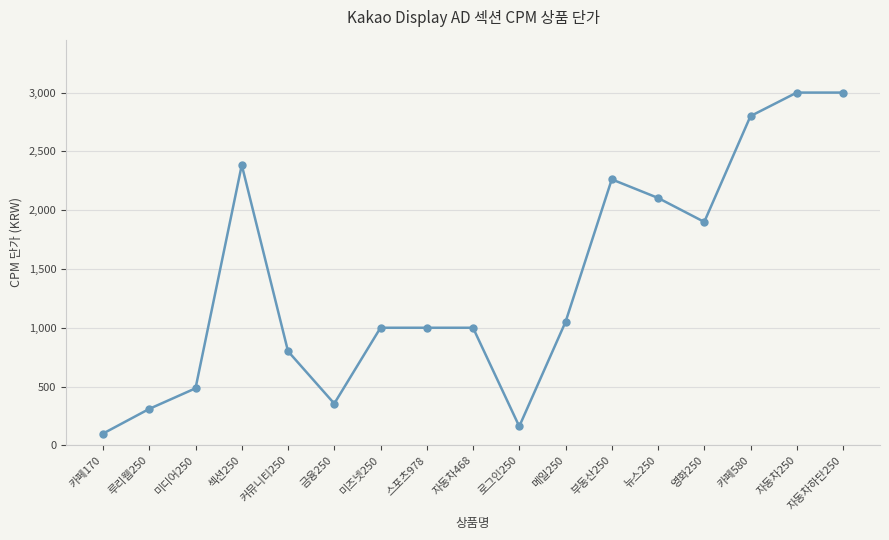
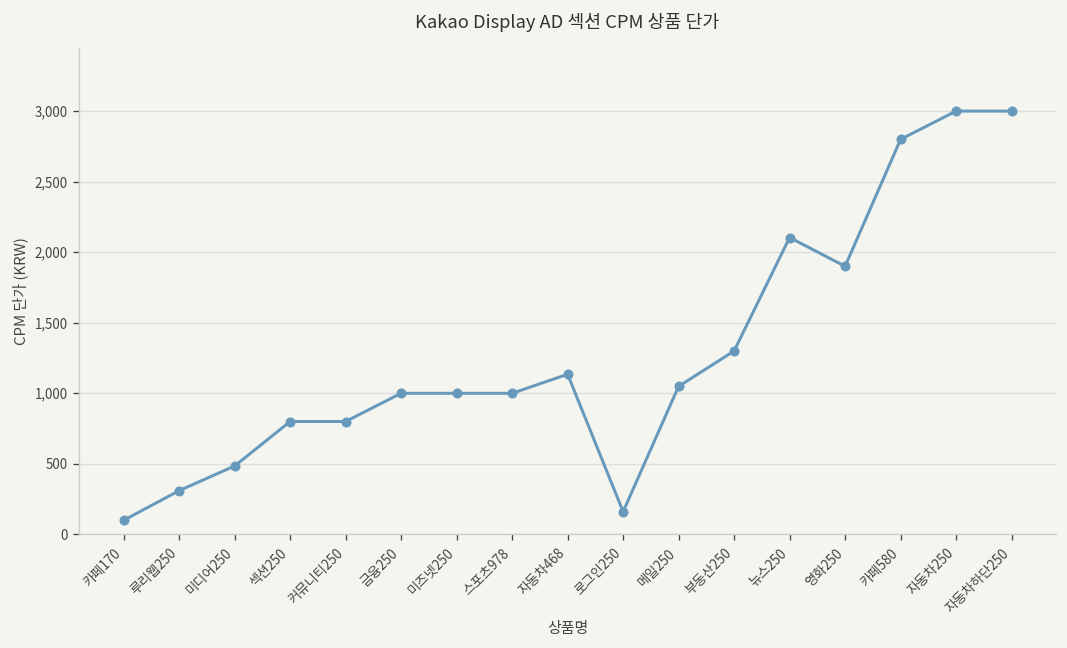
섹션250: 2,380 -> 800
금융250: 360 -> 1,000
자동차468: 1,000 -> 1,140
부동산250: 2,260 -> 1,300
